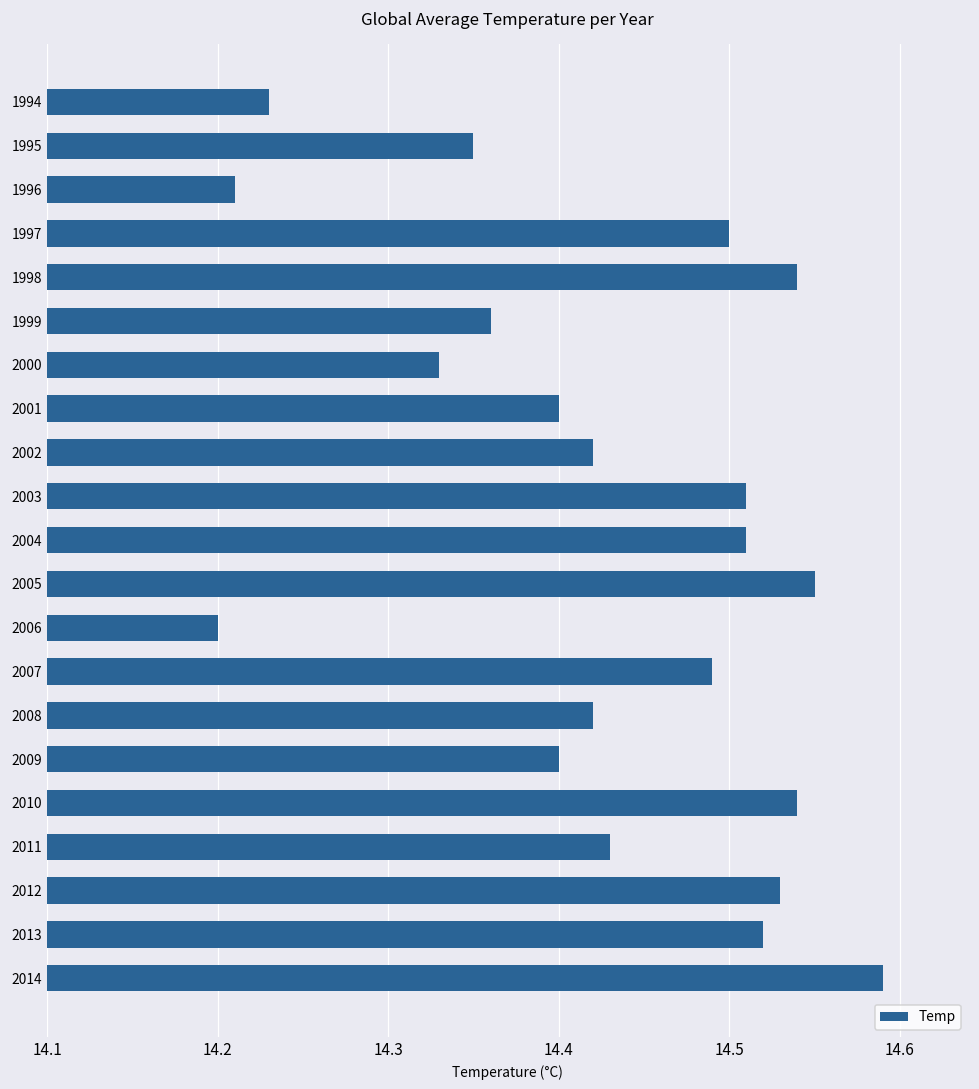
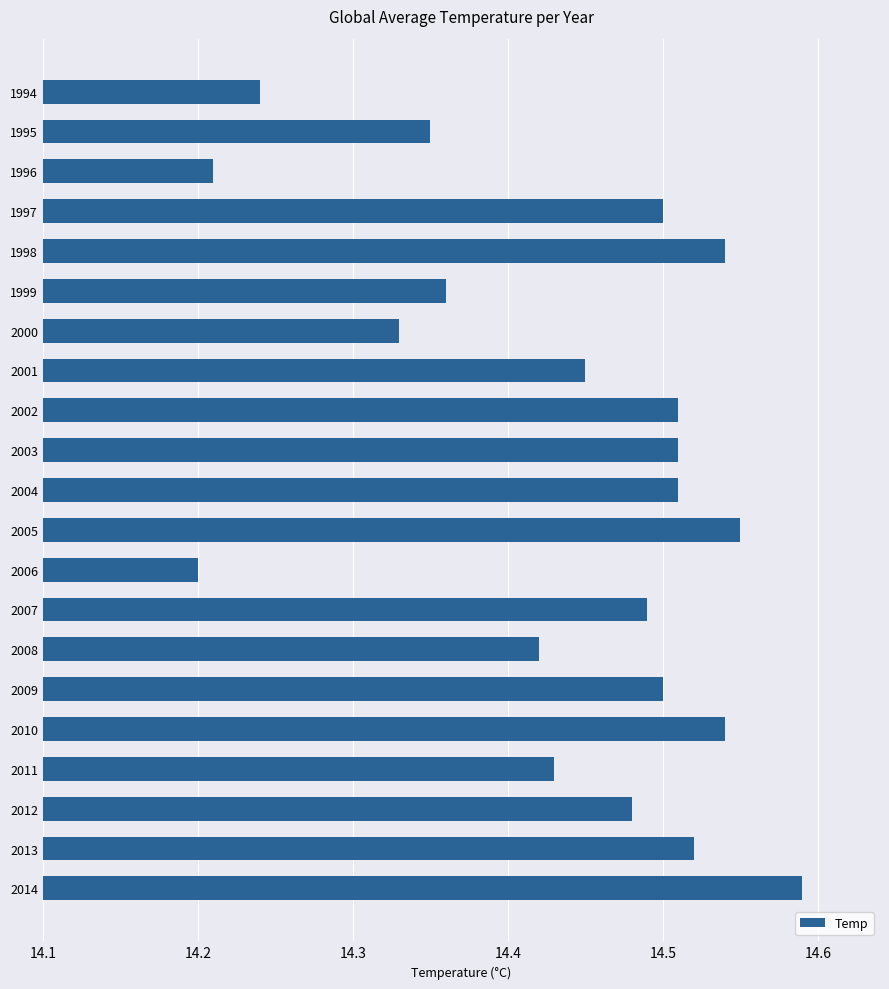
1994: 14.23 -> 14.24
2001: 14.40 -> 14.45
2002: 14.42 -> 14.51
2009: 14.4 -> 14.5
2012: 14.53 -> 14.48
